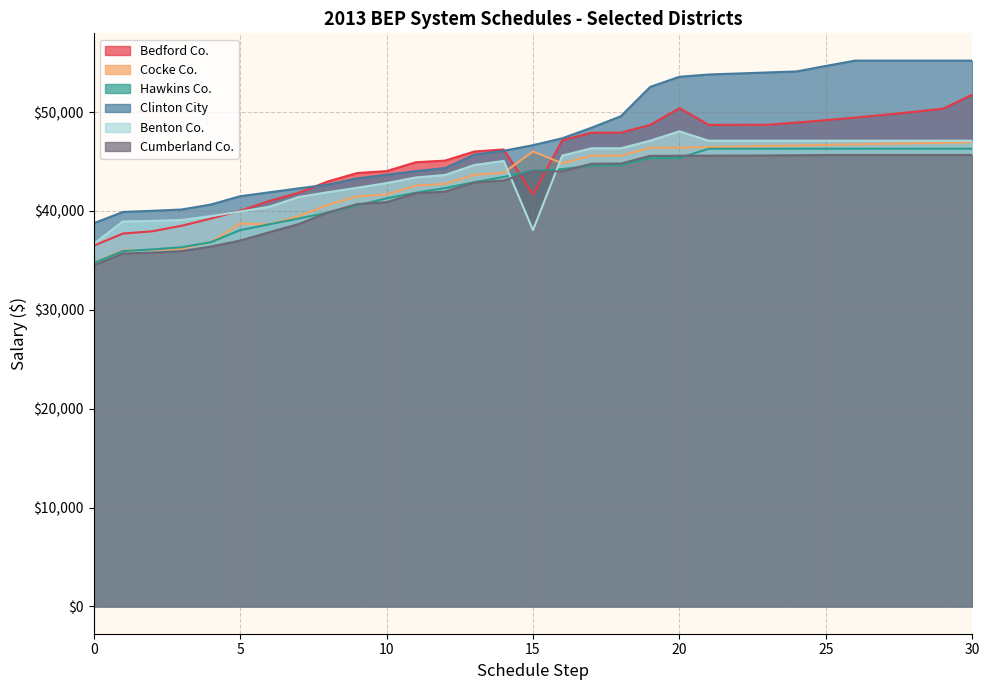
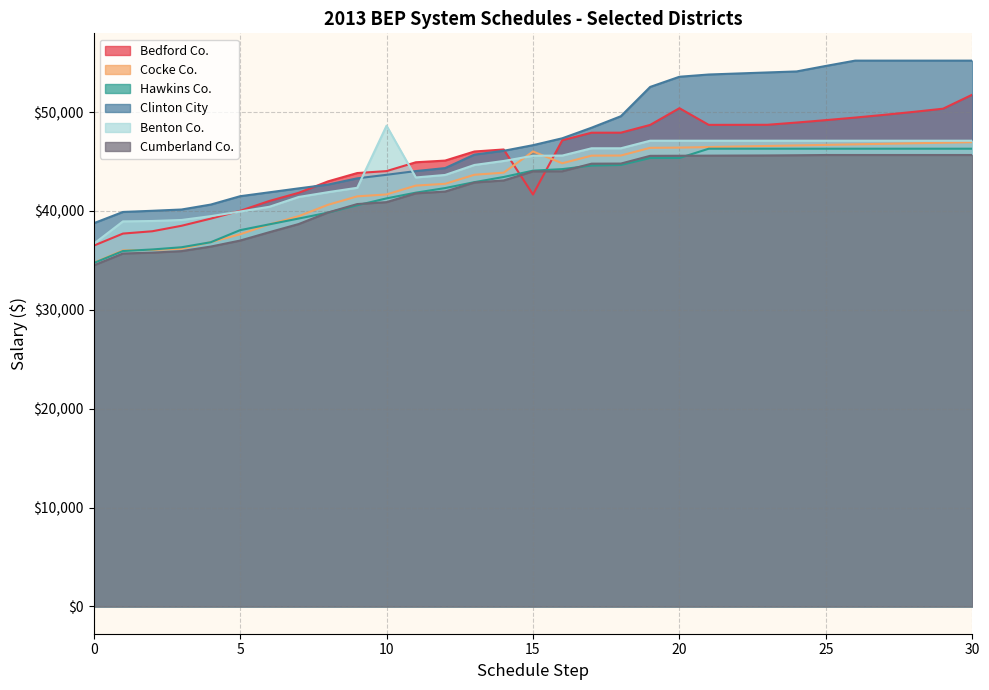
Cocke Co., 5: $39,000 -> $38,000
Benton Co., 10: $43,000 -> $49,000
Benton Co., 15: $38,000 -> $46,000
Benton Co., 20: $48,000 -> $47,000
